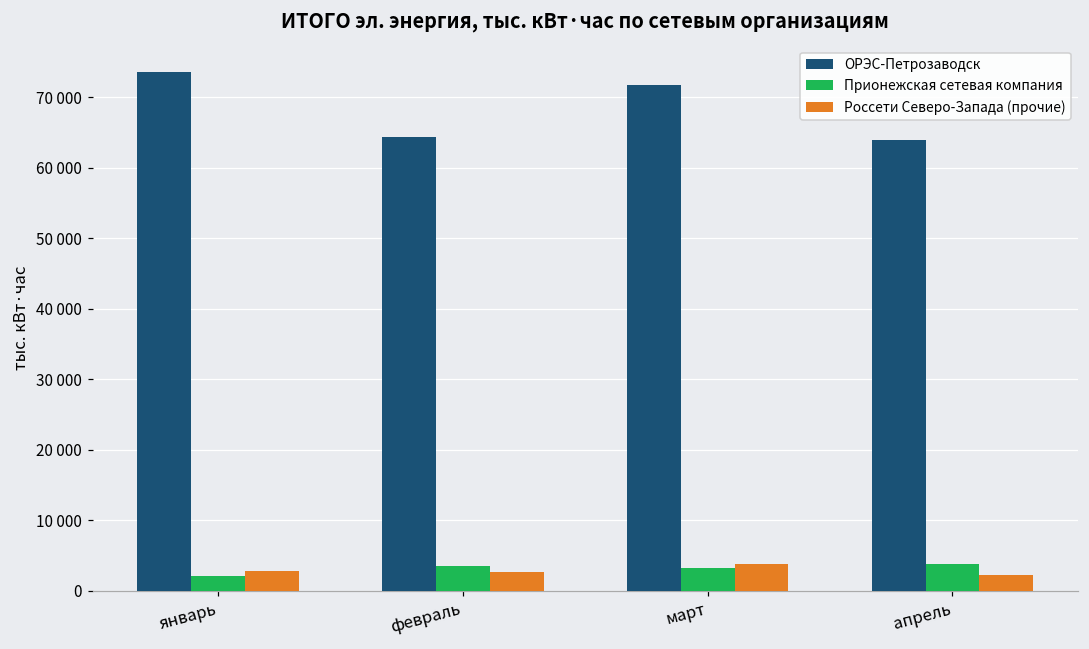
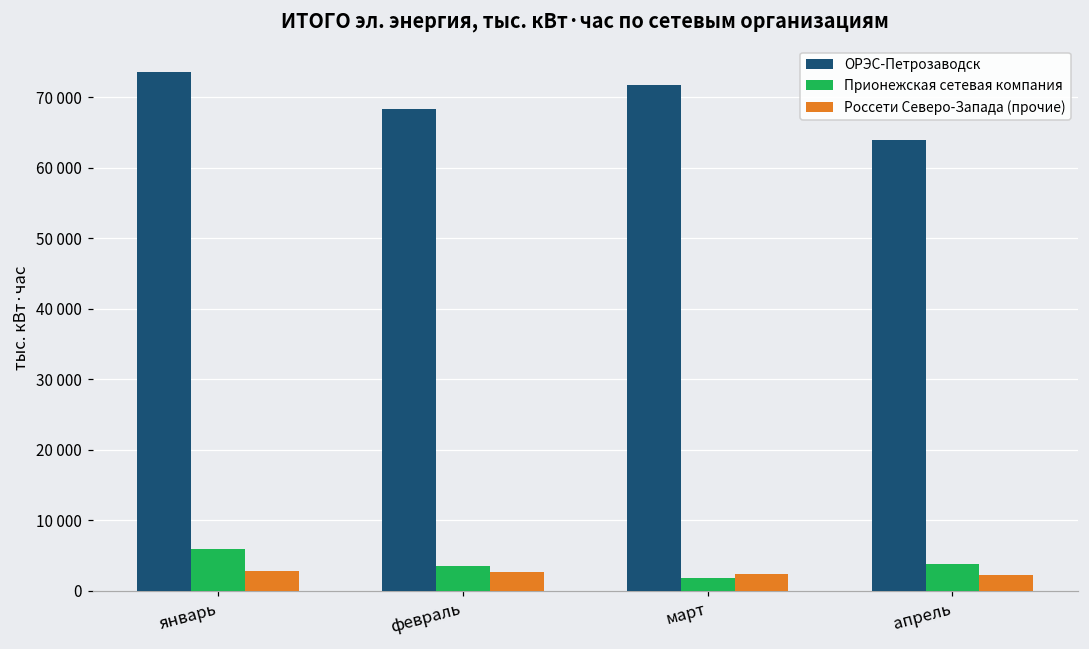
Прионежская сетевая компания, январь: 2000 -> 6000
ОРЭС-Петрозаводск, февраль: 64000 -> 68000
Прионежская сетевая компания, март: 3000 -> 2000
Россети Северо-Запада (прочие), март: 4000 -> 2000
